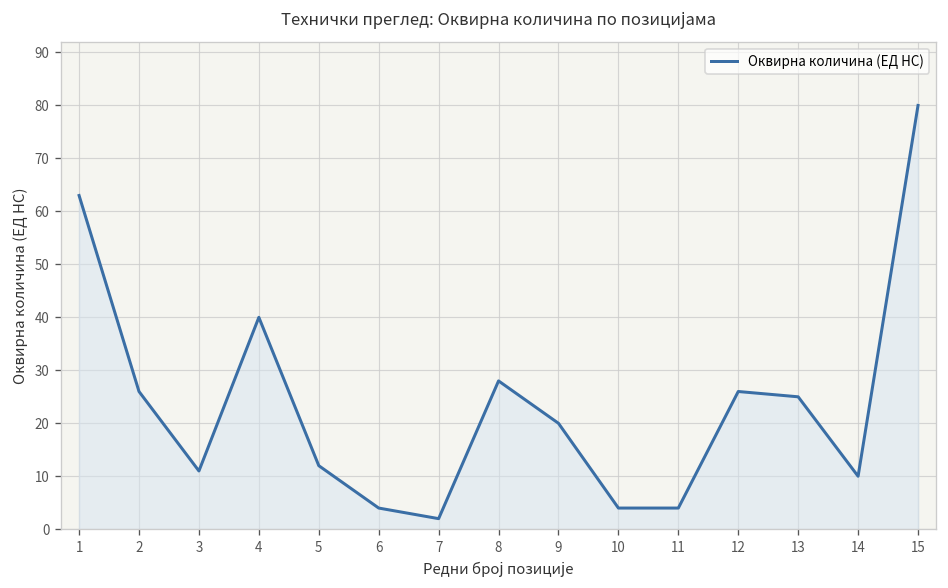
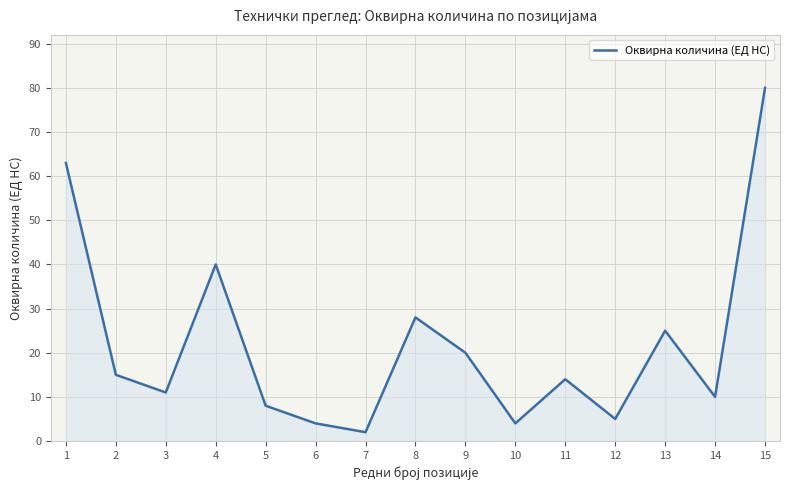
2: 26 -> 15
5: 12 -> 8
11: 4 -> 14
12: 26 -> 5
